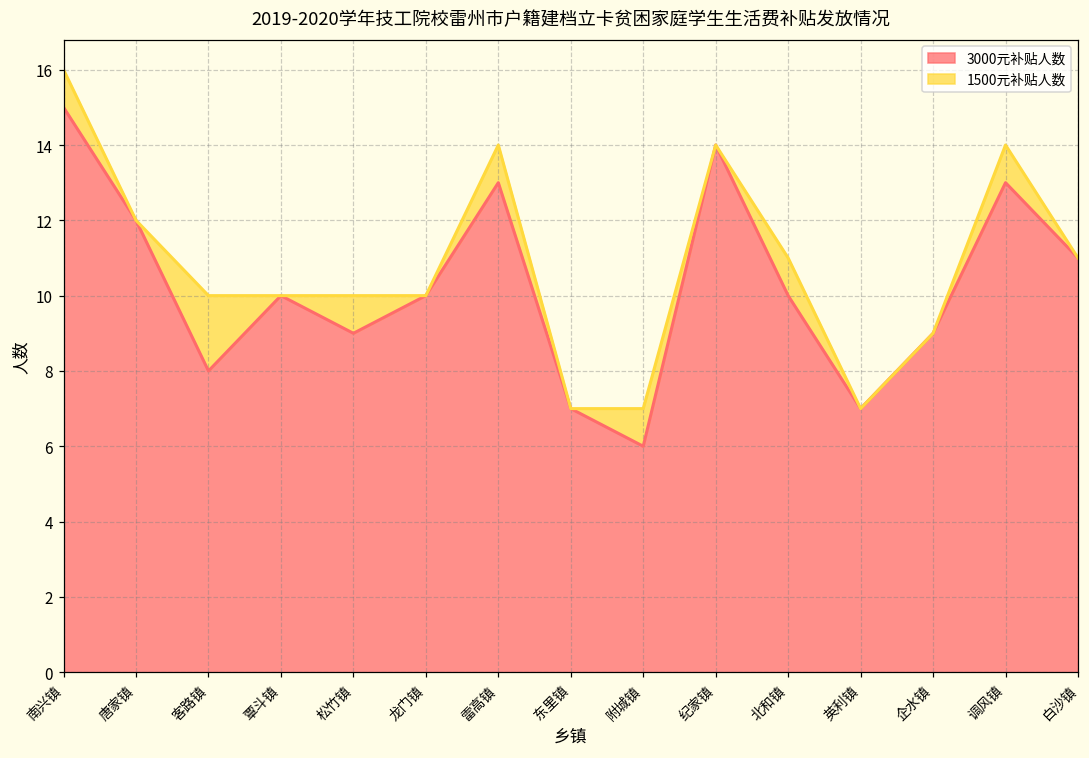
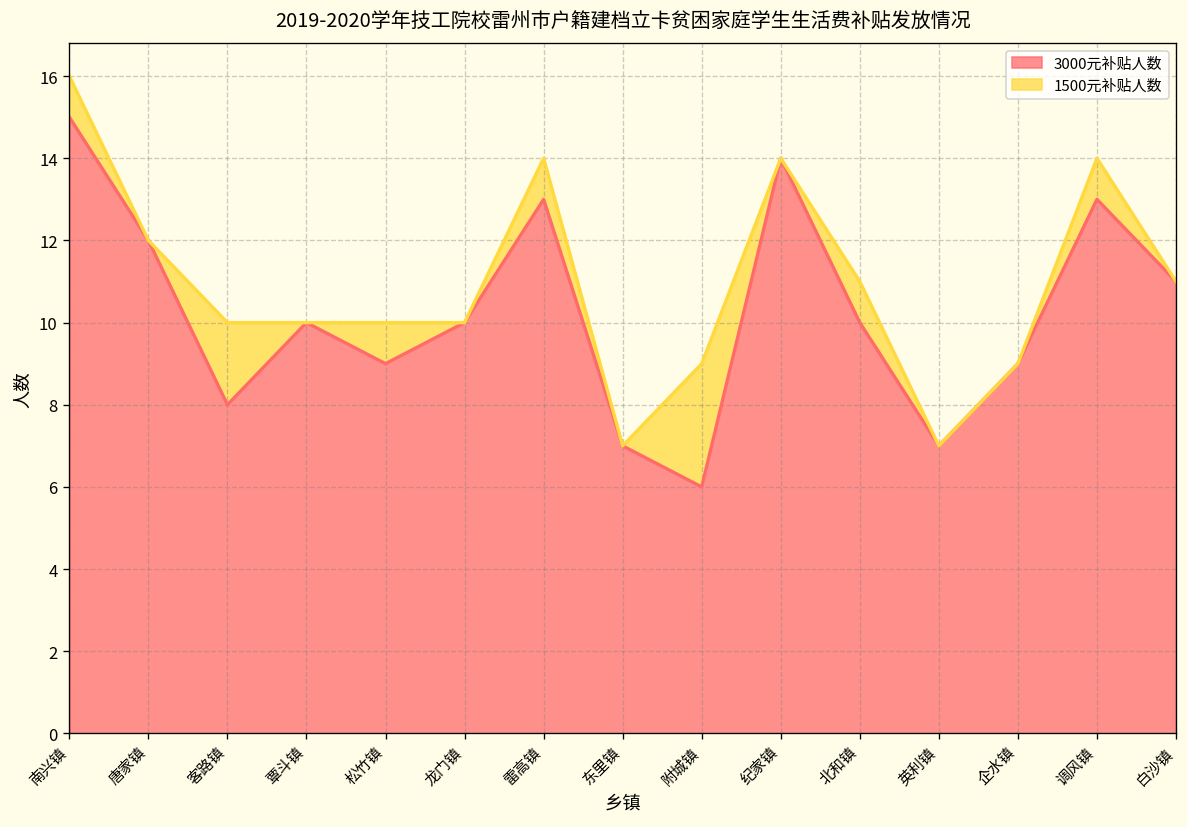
1500元补贴人数, 附城镇: 1 -> 3
